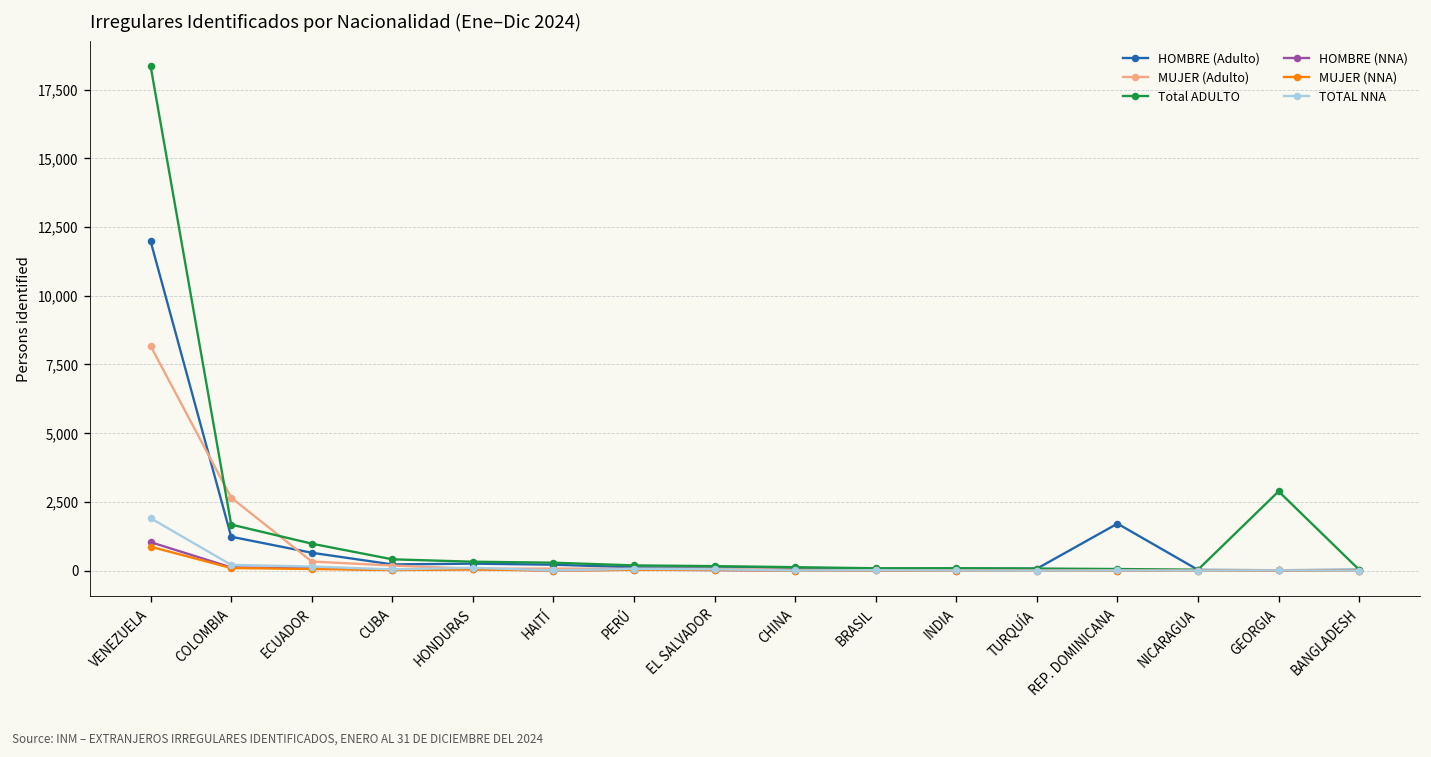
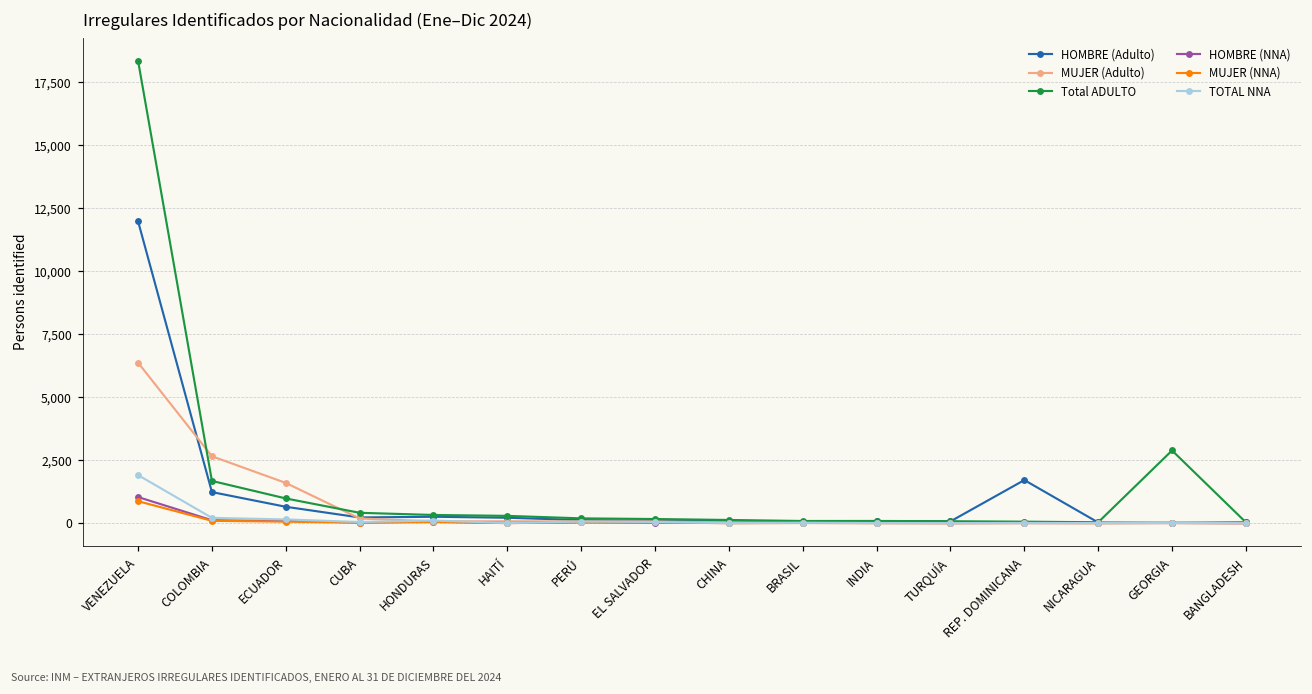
MUJER (Adulto), VENEZUELA: 8,200 -> 6,400
MUJER (Adulto), ECUADOR: 300 -> 1,600
